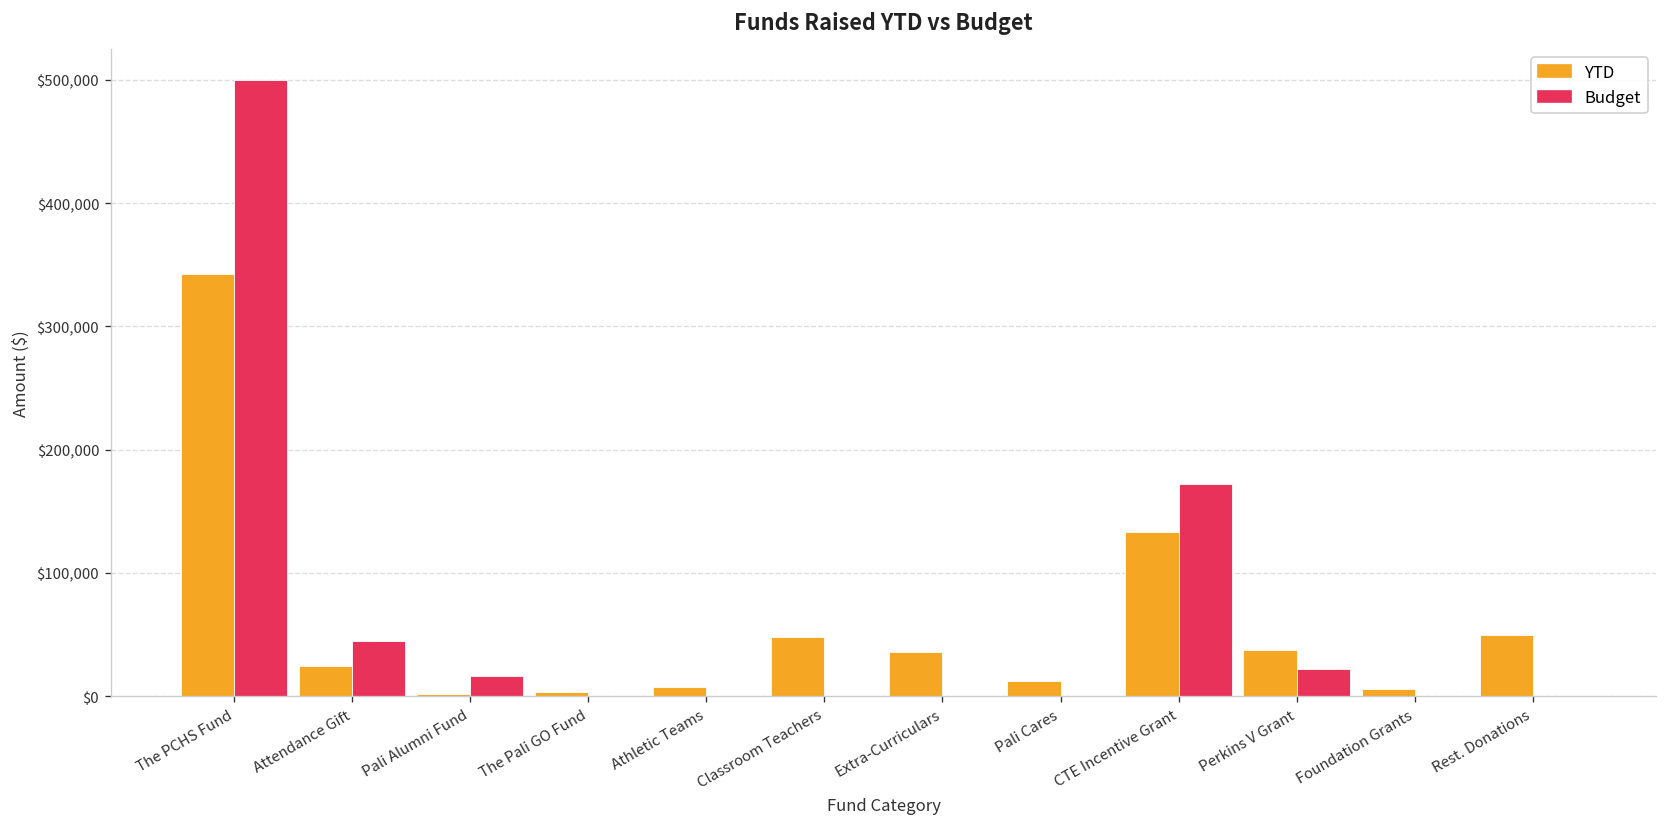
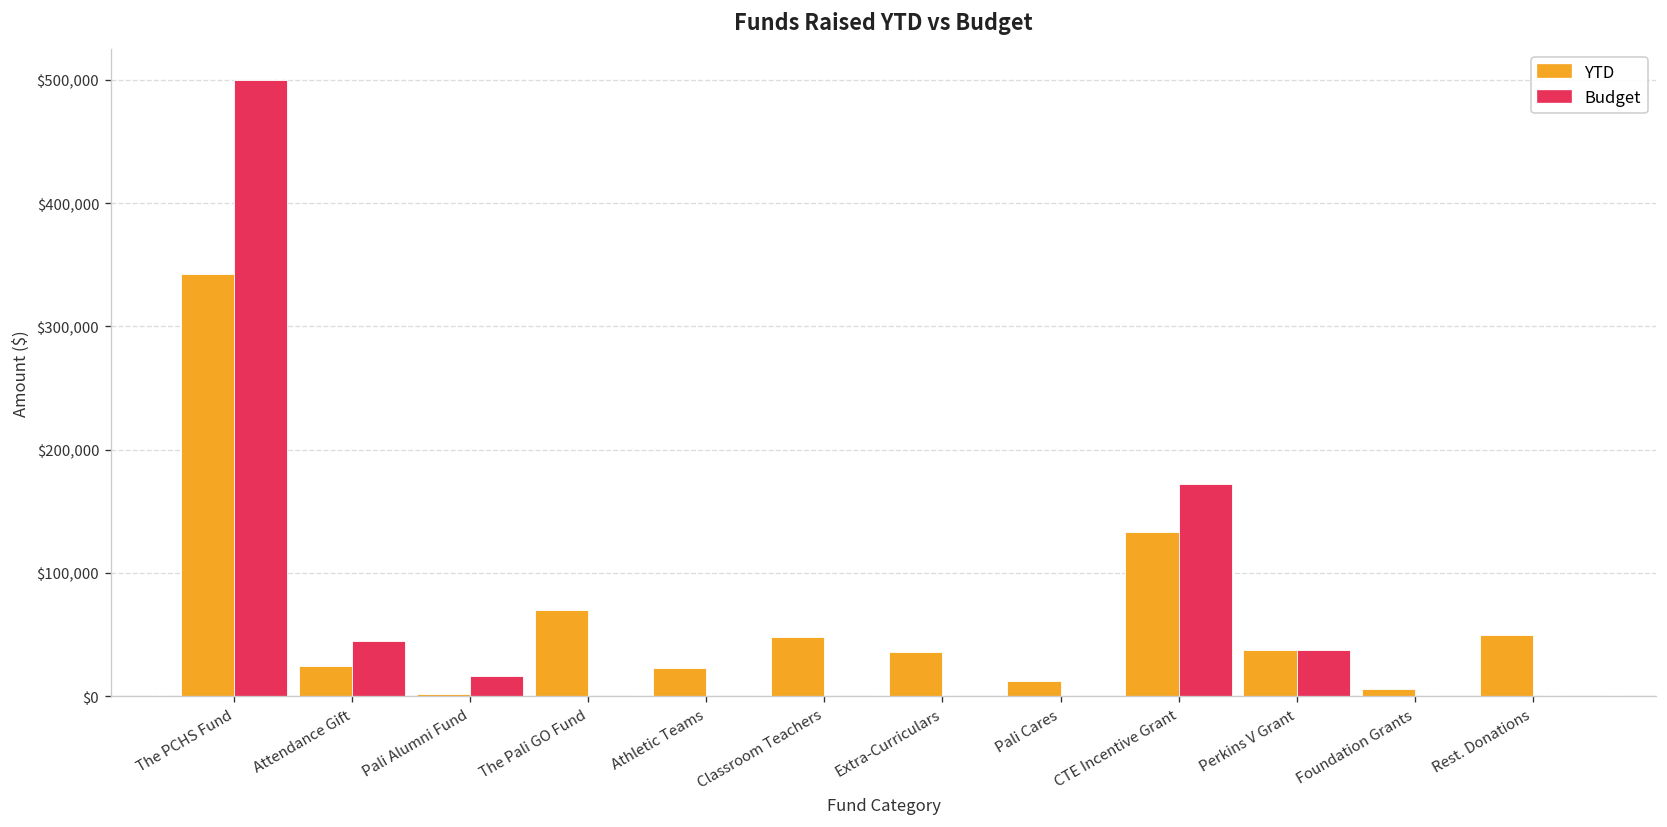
YTD, The Pali GO Fund: $3,000 -> $70,000
YTD, Athletic Teams: $8,000 -> $23,000
Budget, Perkins V Grant: $22,000 -> $37,000
